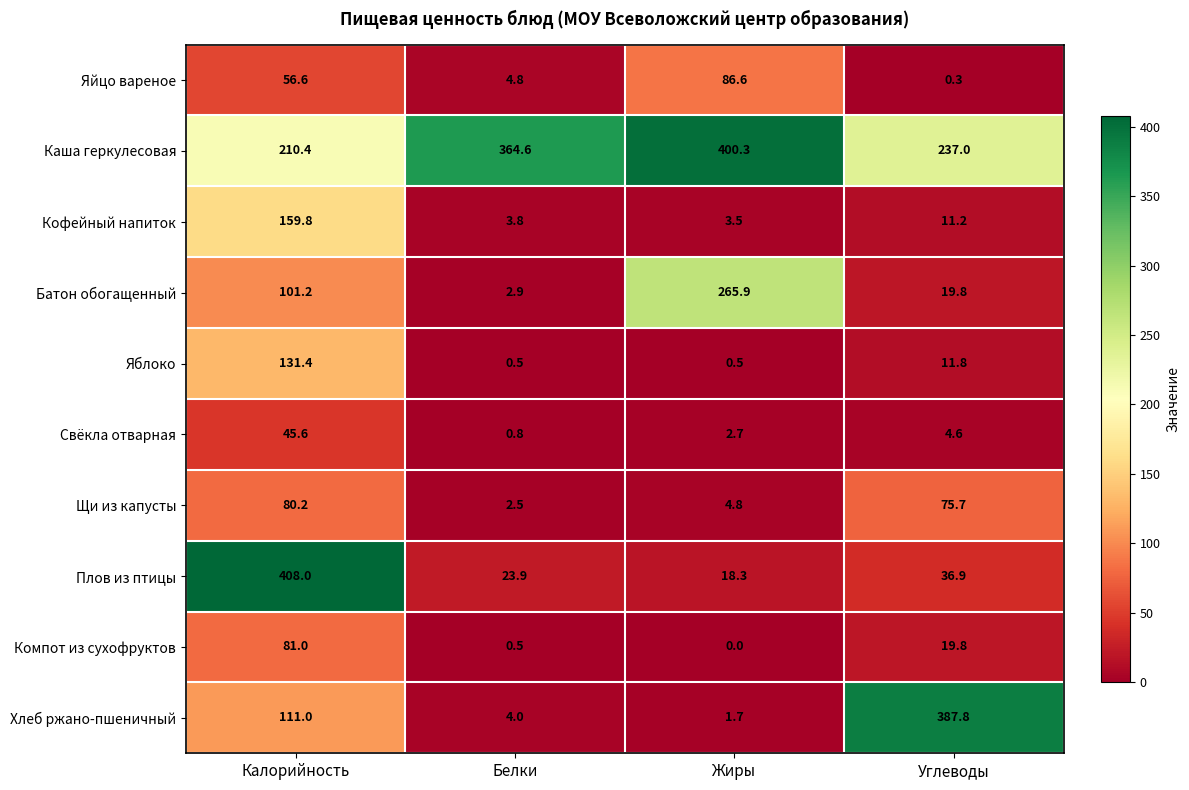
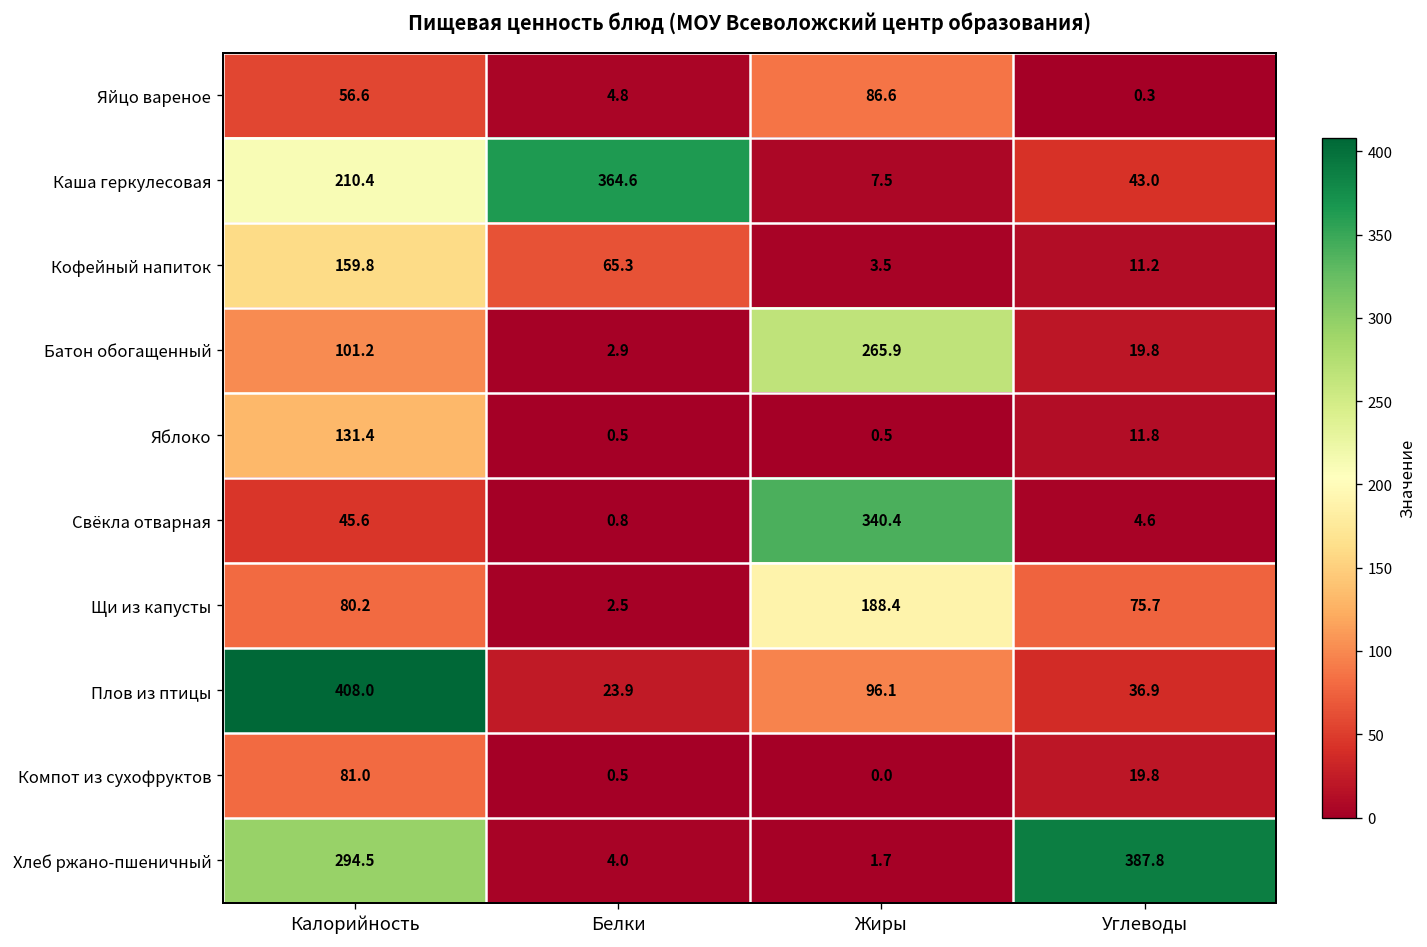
Каша геркулесовая, Жиры: 400.3 -> 7.5
Каша геркулесовая, Углеводы: 237.0 -> 43.0
Кофейный напиток, Белки: 3.8 -> 65.3
Свёкла отварная, Жиры: 2.7 -> 340.4
Щи из капусты, Жиры: 4.8 -> 188.4
Плов из птицы, Жиры: 18.3 -> 96.1
Хлеб ржано-пшеничный, Калорийность: 111.0 -> 294.5
